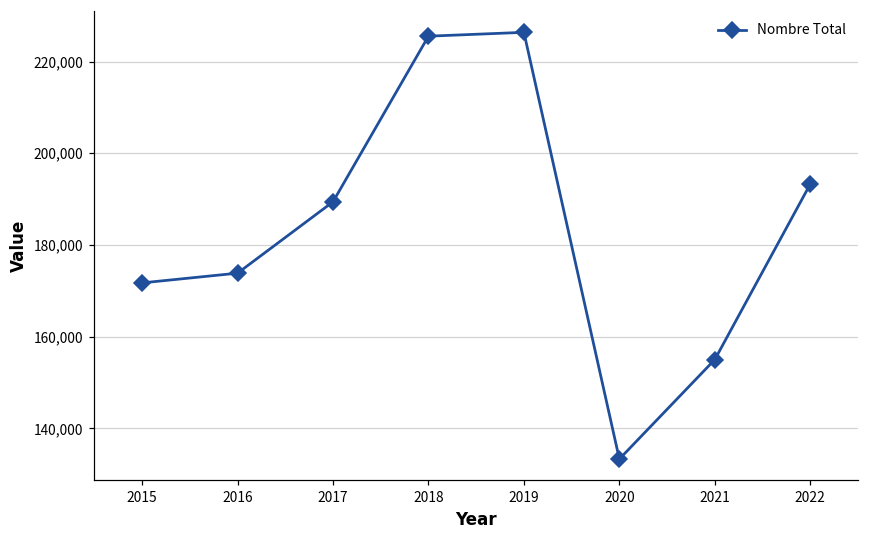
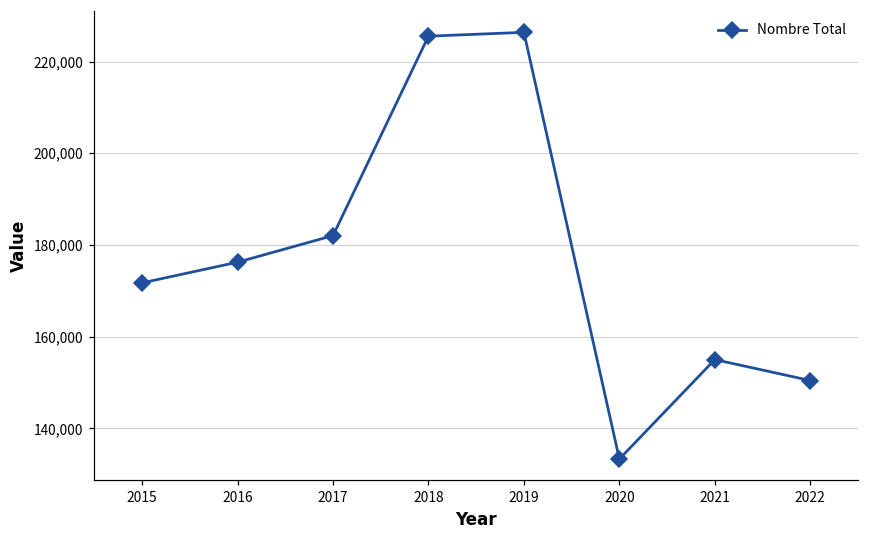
2016: 174,000 -> 176,000
2017: 189,000 -> 182,000
2022: 193,000 -> 150,000
